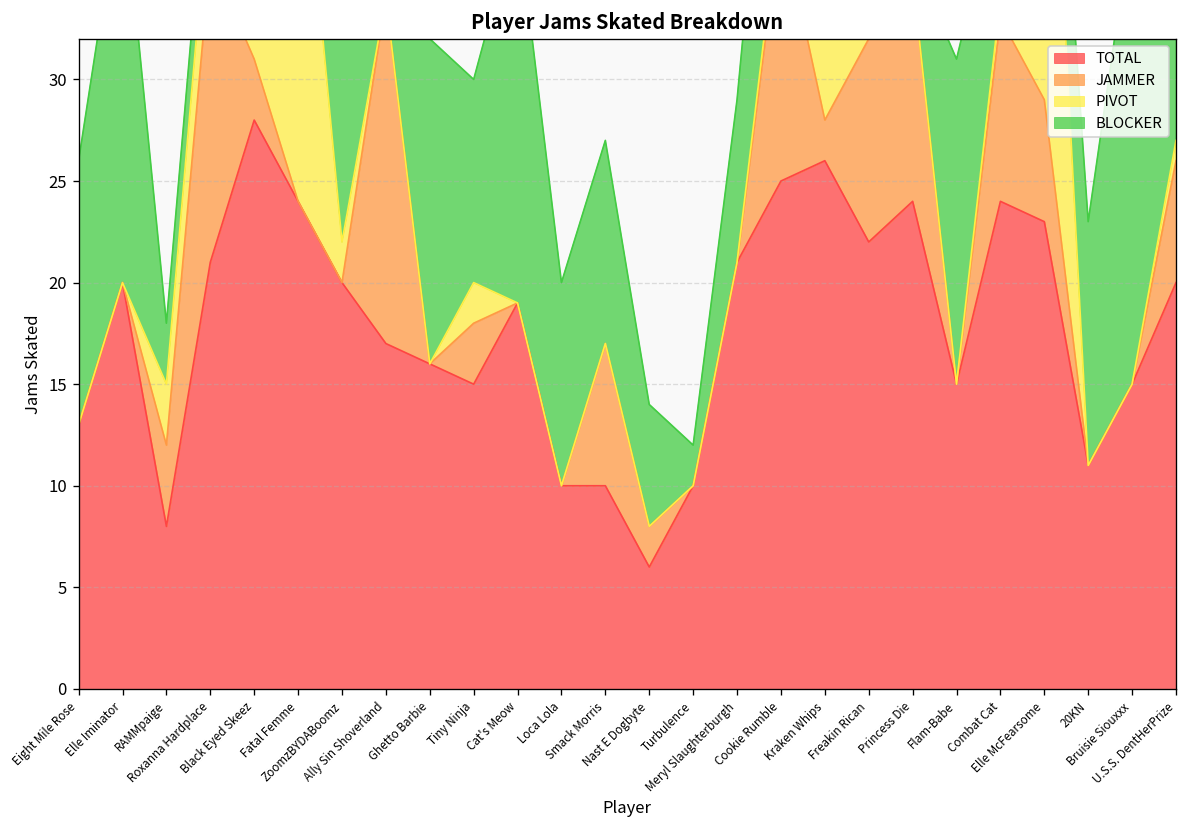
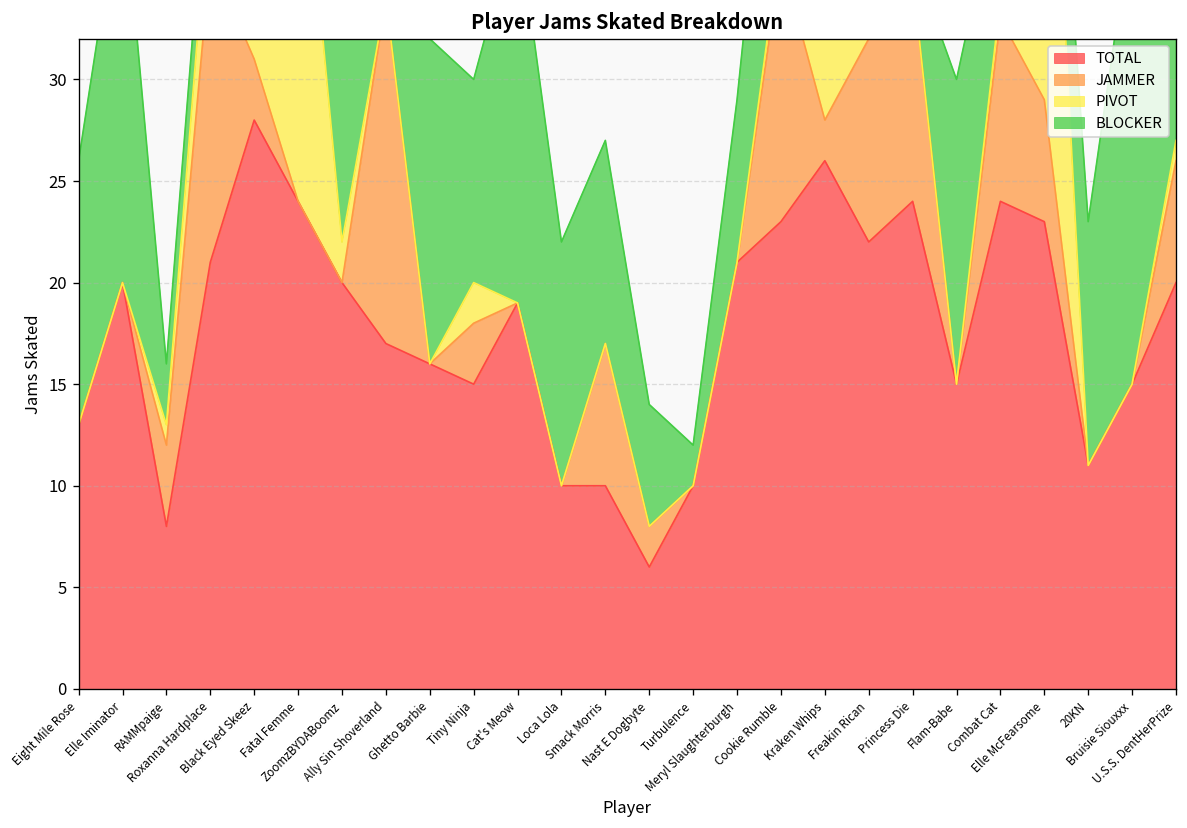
PIVOT, RAMMpaige: 3 -> 1
BLOCKER, Loca Lola: 10 -> 12
TOTAL, Cookie Rumble: 25 -> 23
BLOCKER, Flam-Babe: 16 -> 15
